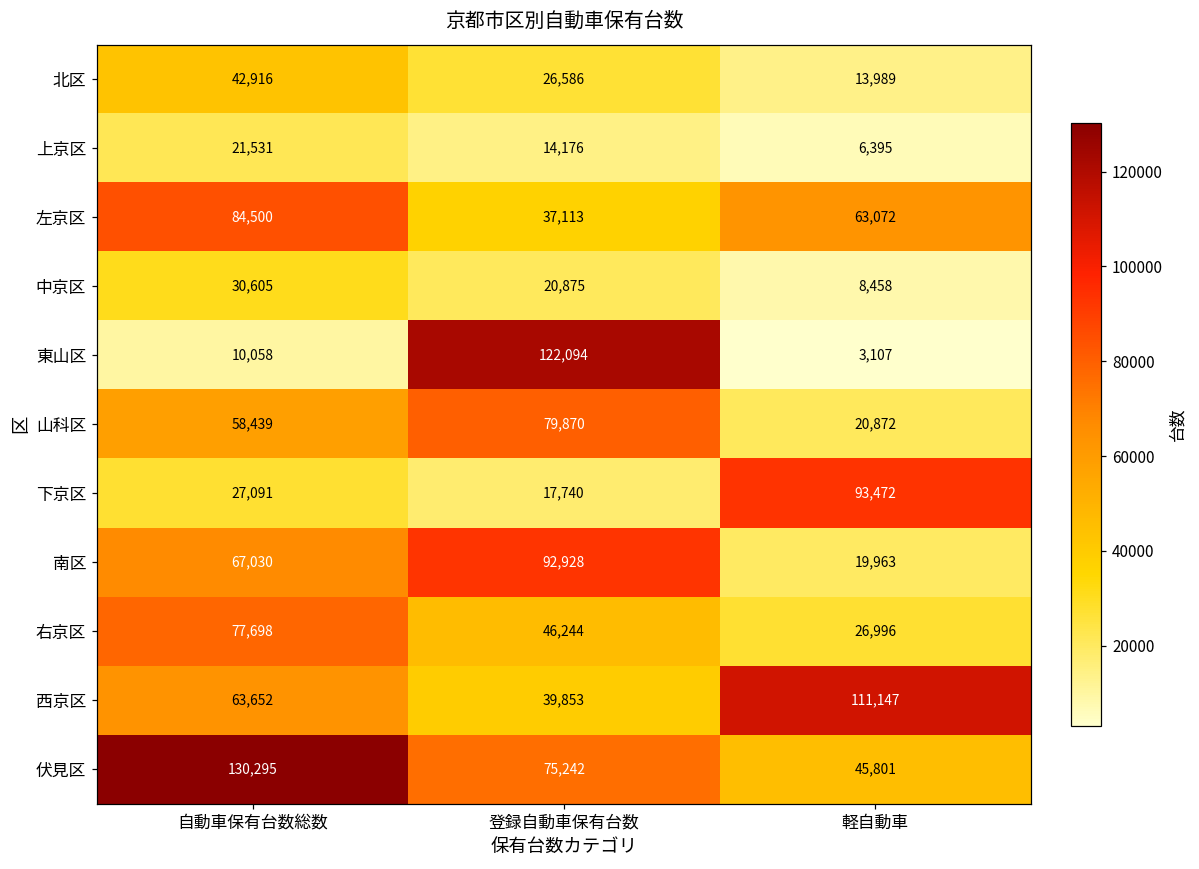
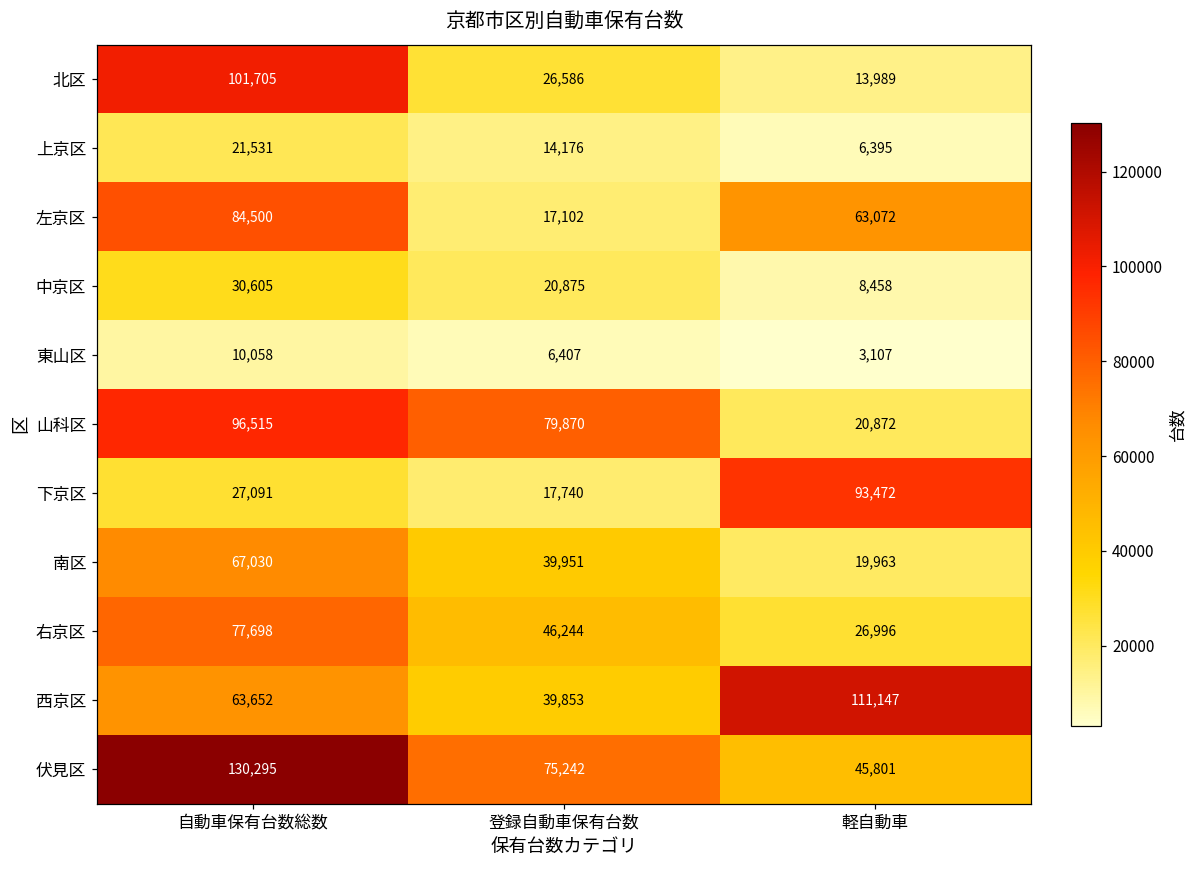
北区, 自動車保有台数総数: 42,916 -> 101,705
左京区, 登録自動車保有台数: 37,113 -> 17,102
東山区, 登録自動車保有台数: 122,094 -> 6,407
山科区, 自動車保有台数総数: 58,439 -> 96,515
南区, 登録自動車保有台数: 92,928 -> 39,951
